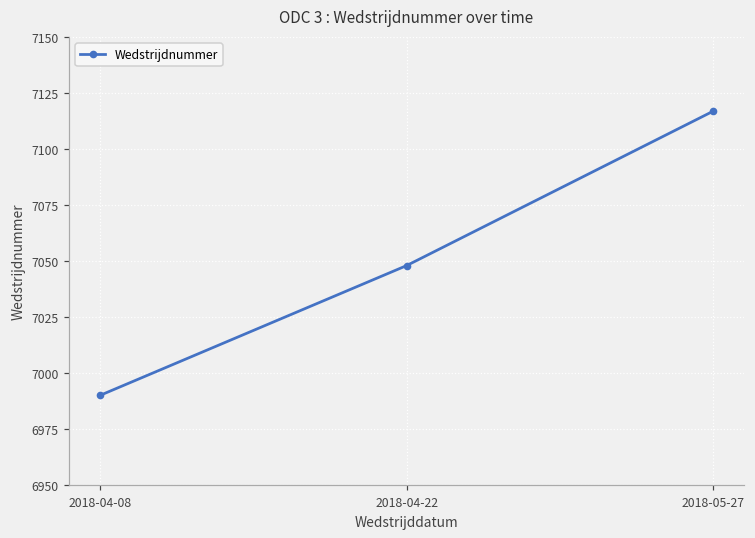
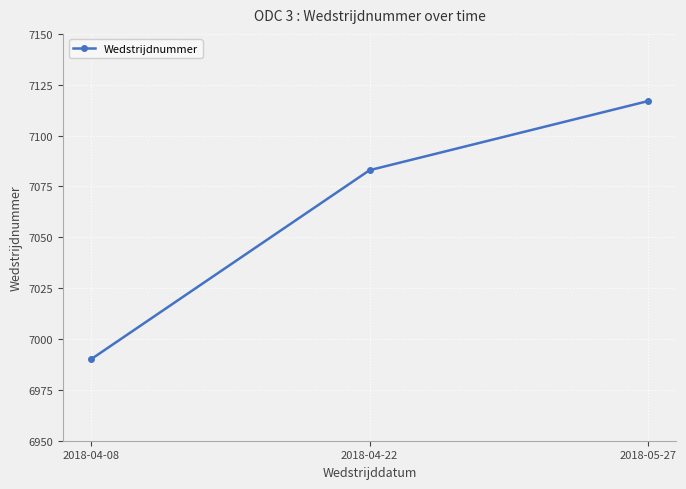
2018-04-22: 7048 -> 7083
